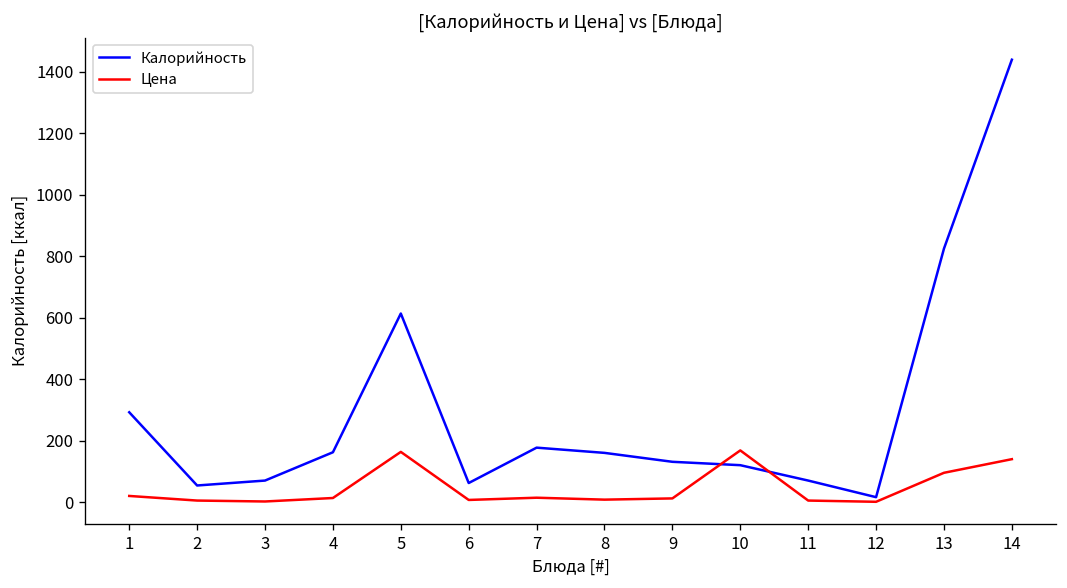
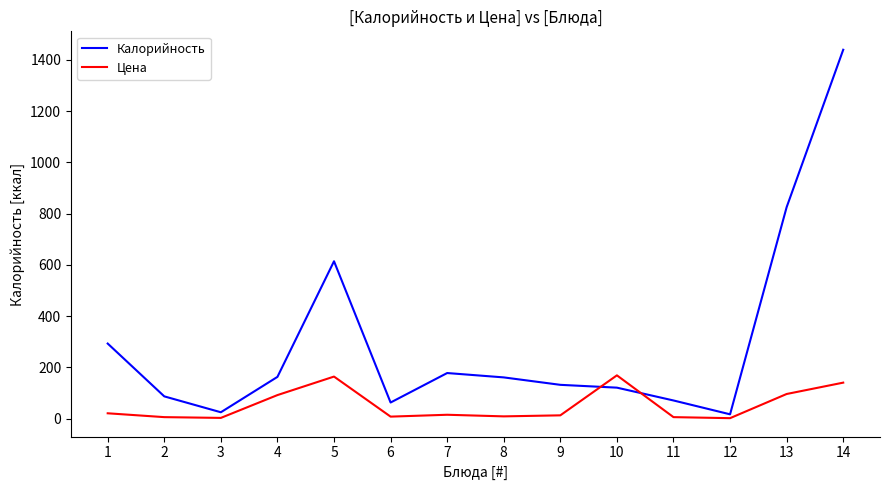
Калорийность, 2: 60 -> 90
Калорийность, 3: 70 -> 30
Цена, 4: 10 -> 90
